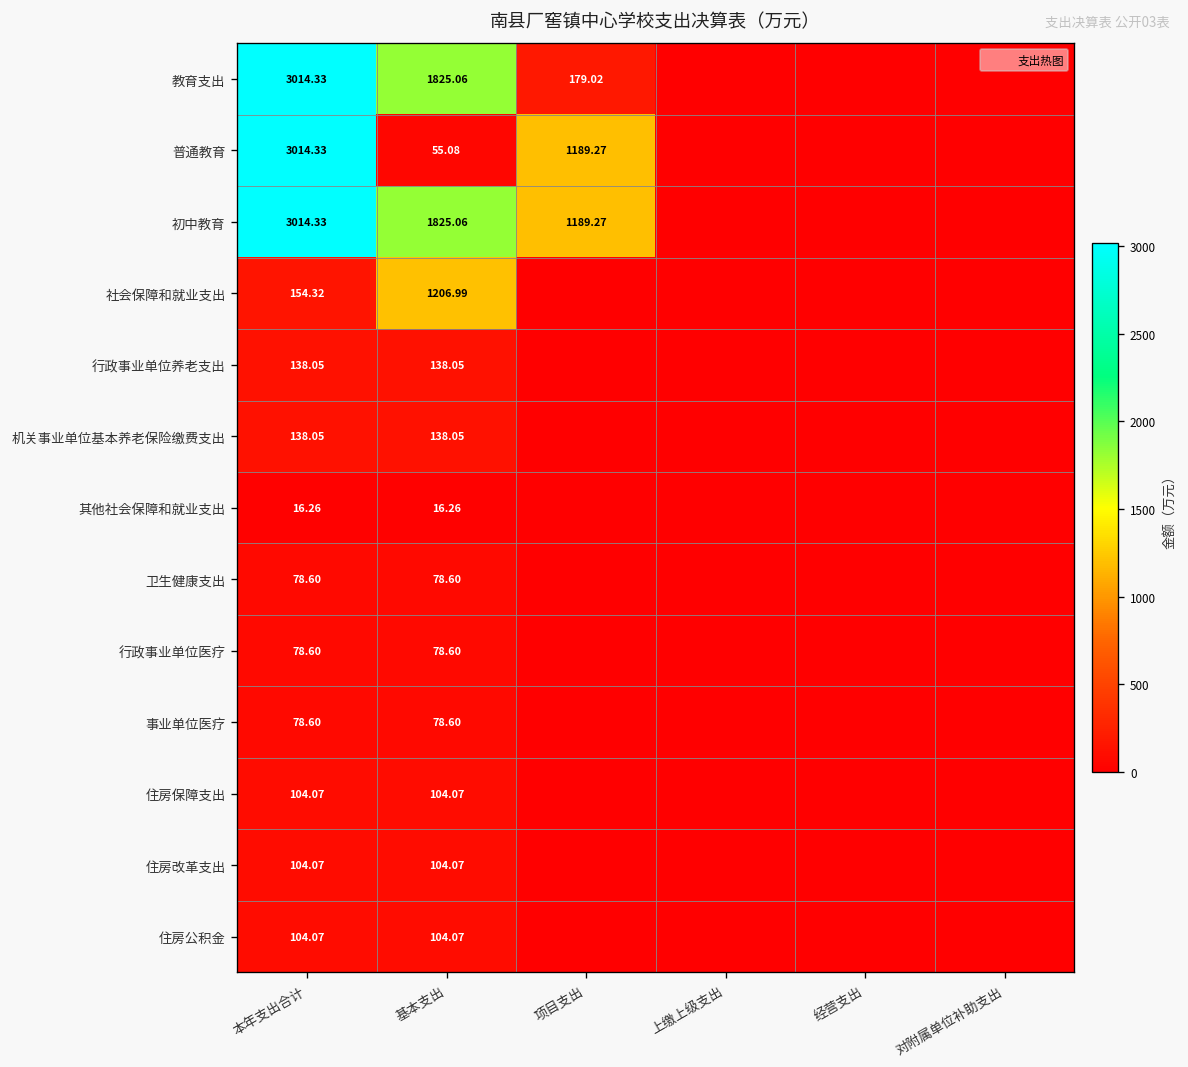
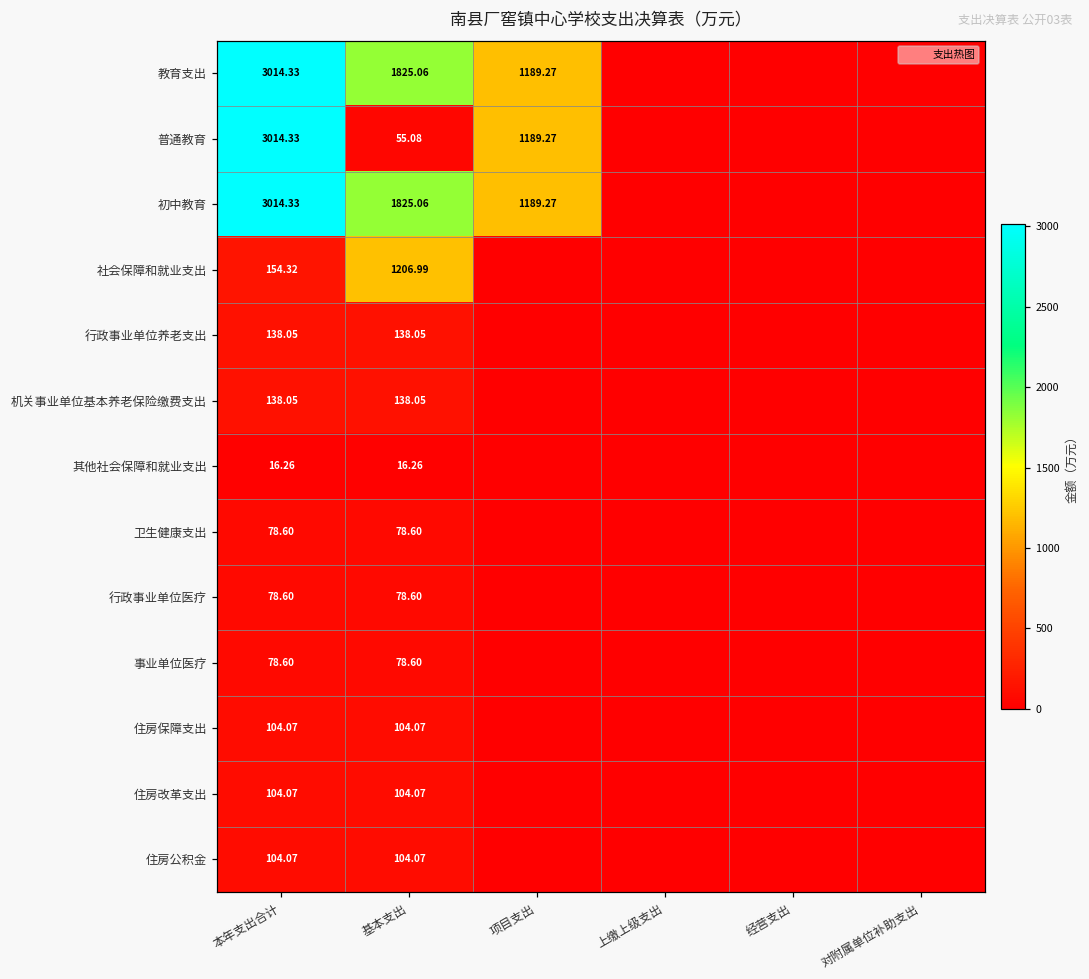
教育支出, 项目支出: 179.02 -> 1189.27
